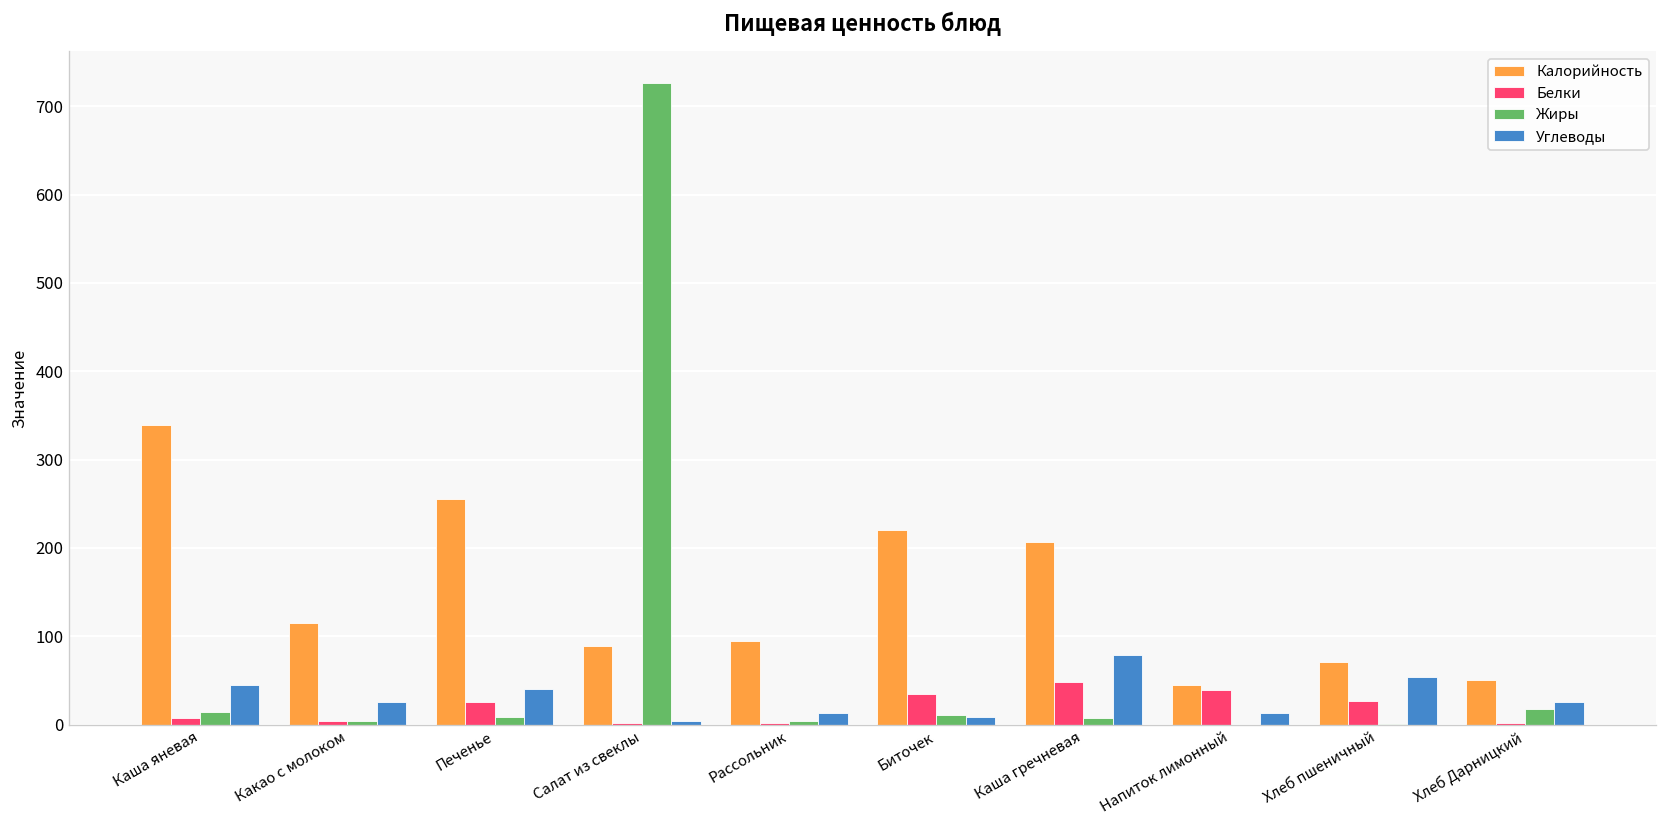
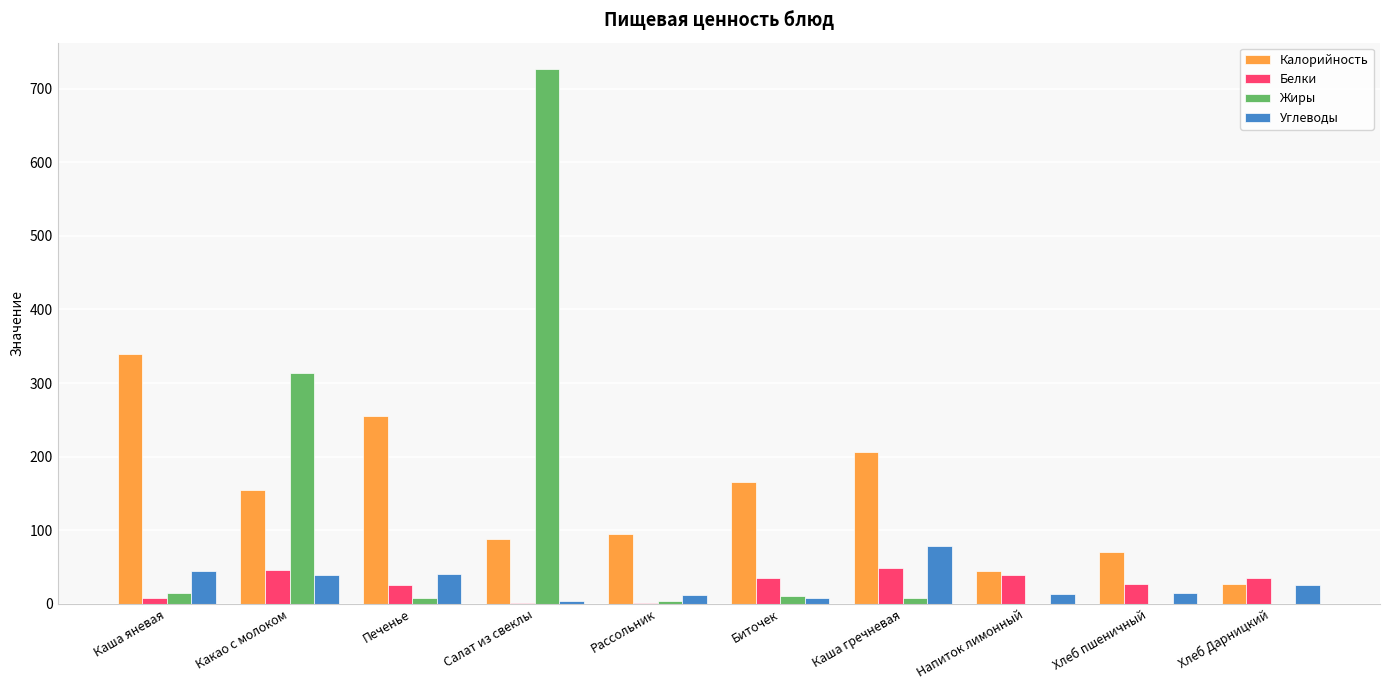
Калорийность, Какао с молоком: 120 -> 150
Белки, Какао с молоком: 0 -> 50
Жиры, Какао с молоком: 0 -> 310
Углеводы, Какао с молоком: 30 -> 40
Калорийность, Биточек: 220 -> 170
Углеводы, Хлеб пшеничный: 50 -> 10
Калорийность, Хлеб Дарницкий: 50 -> 30
Белки, Хлеб Дарницкий: 0 -> 40
Жиры, Хлеб Дарницкий: 20 -> 0
